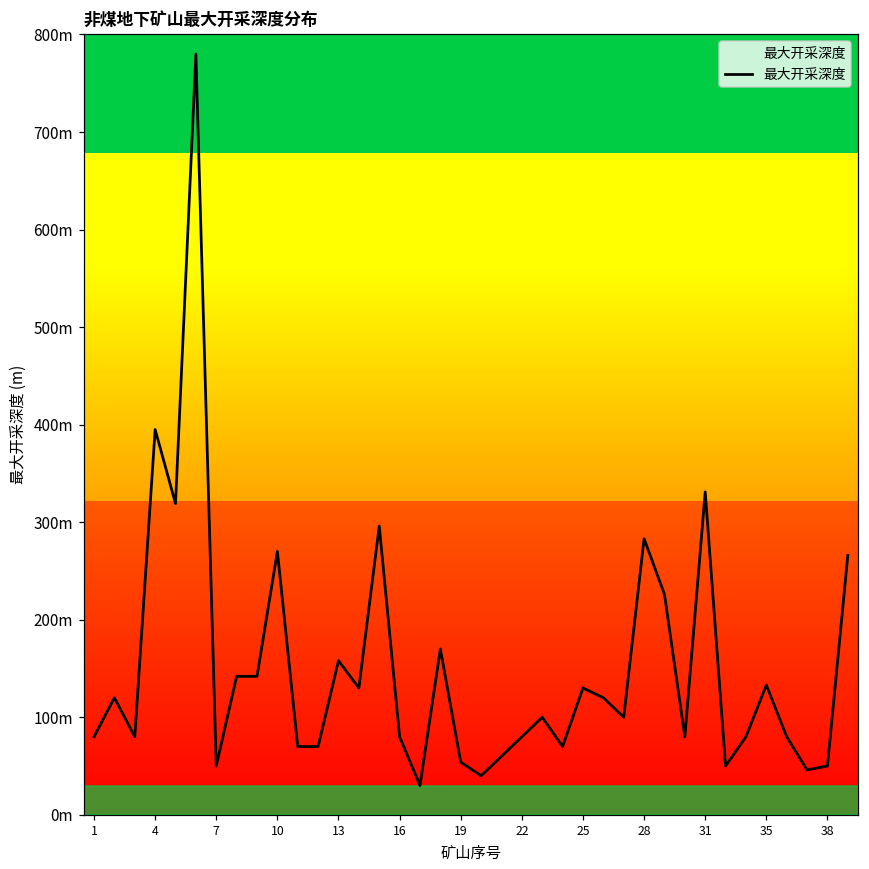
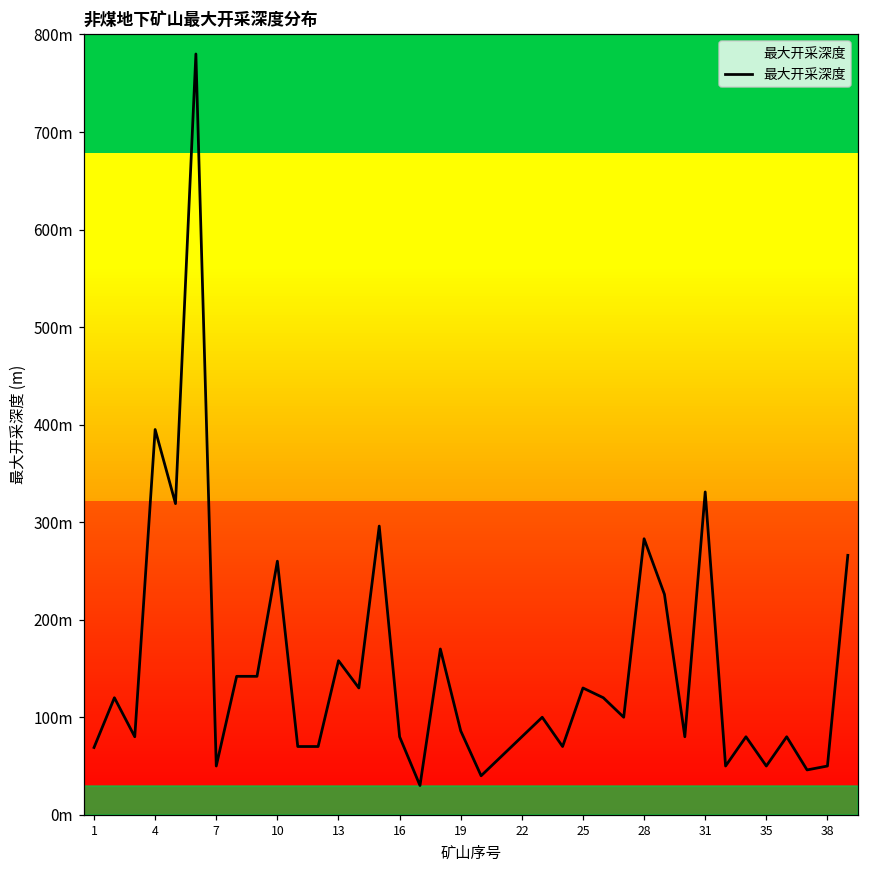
1: 80m -> 70m
10: 270m -> 260m
19: 50m -> 90m
35: 130m -> 50m
